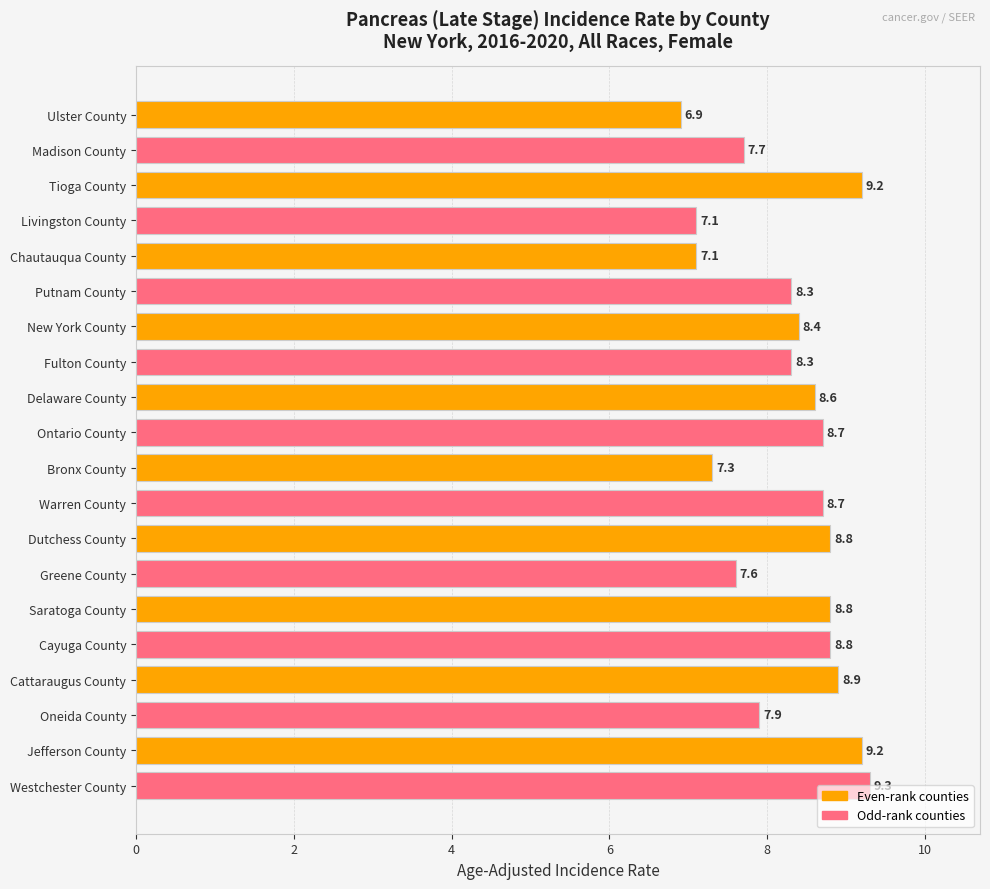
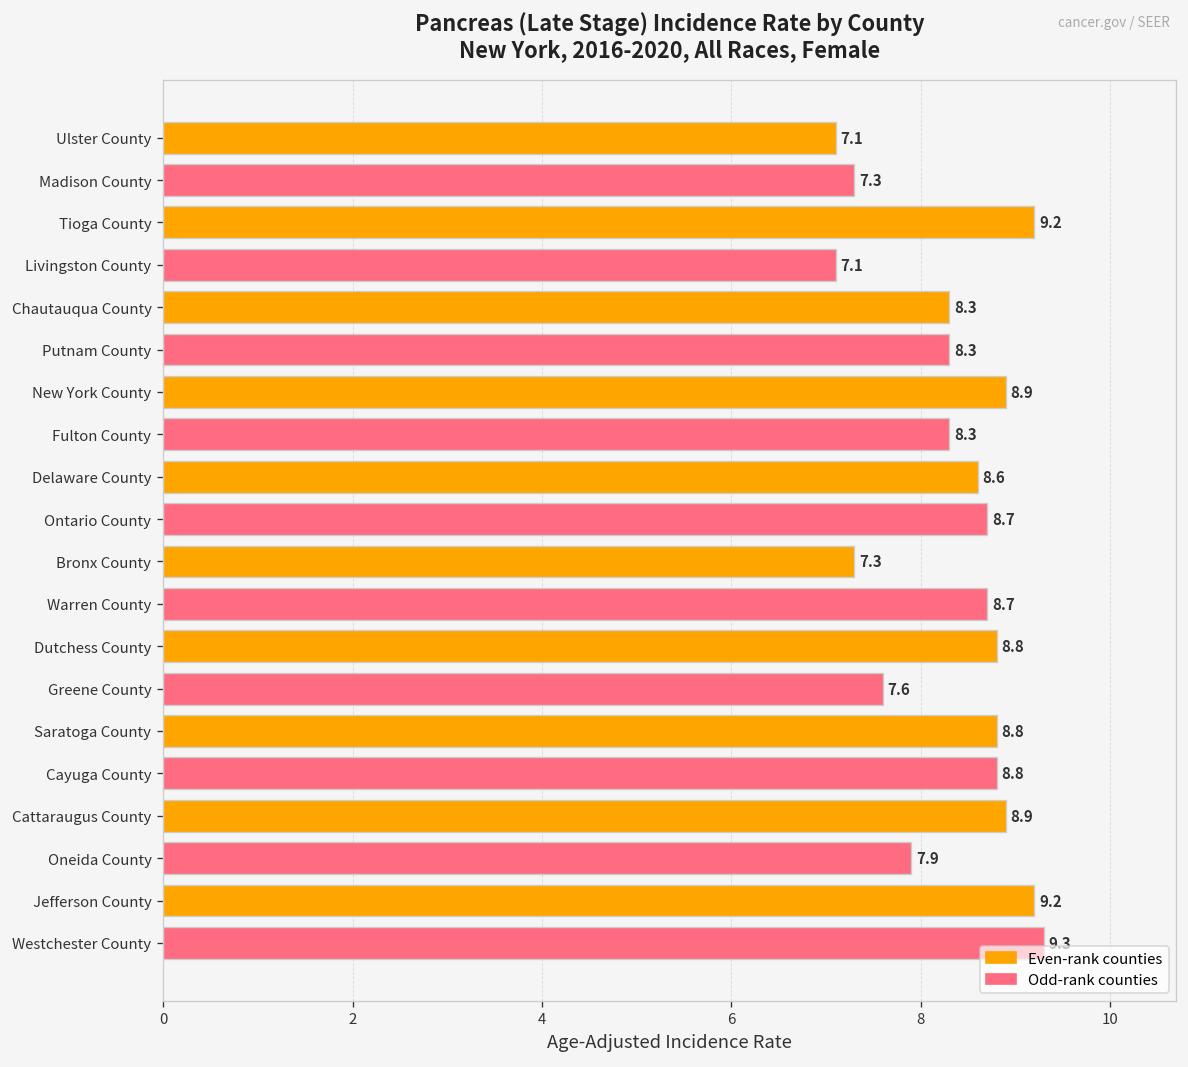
Ulster County: 6.9 -> 7.1
Madison County: 7.7 -> 7.3
Chautauqua County: 7.1 -> 8.3
New York County: 8.4 -> 8.9
